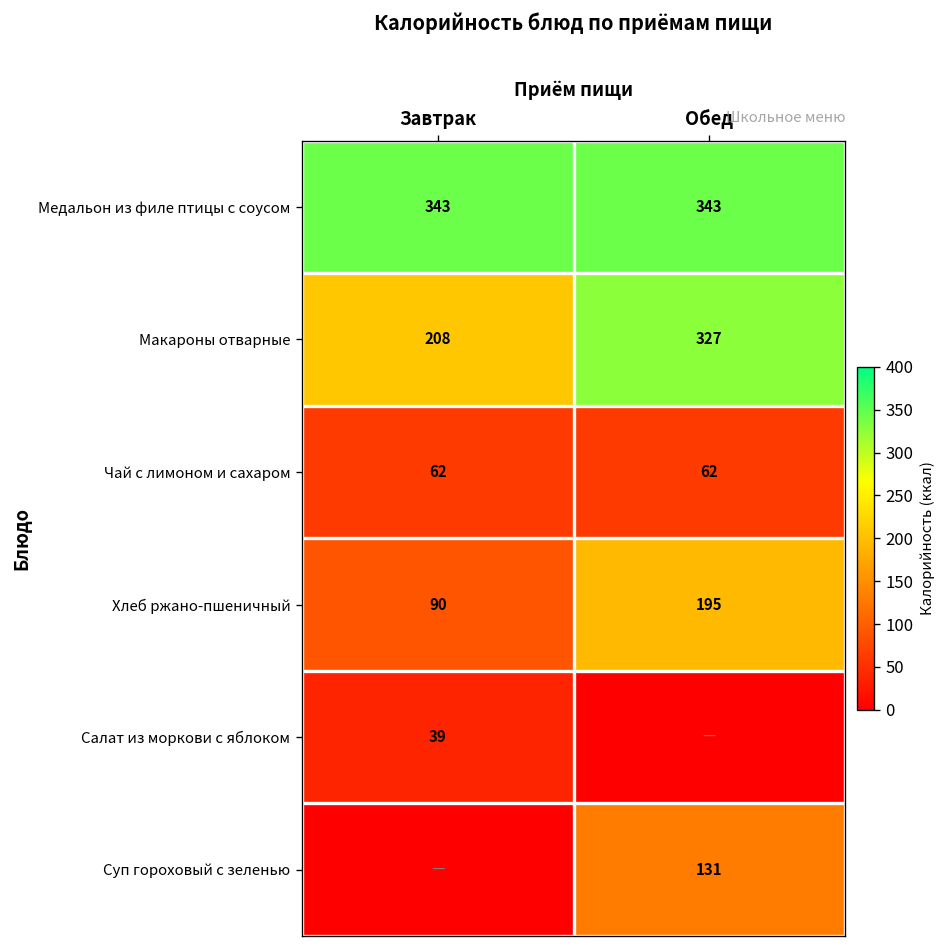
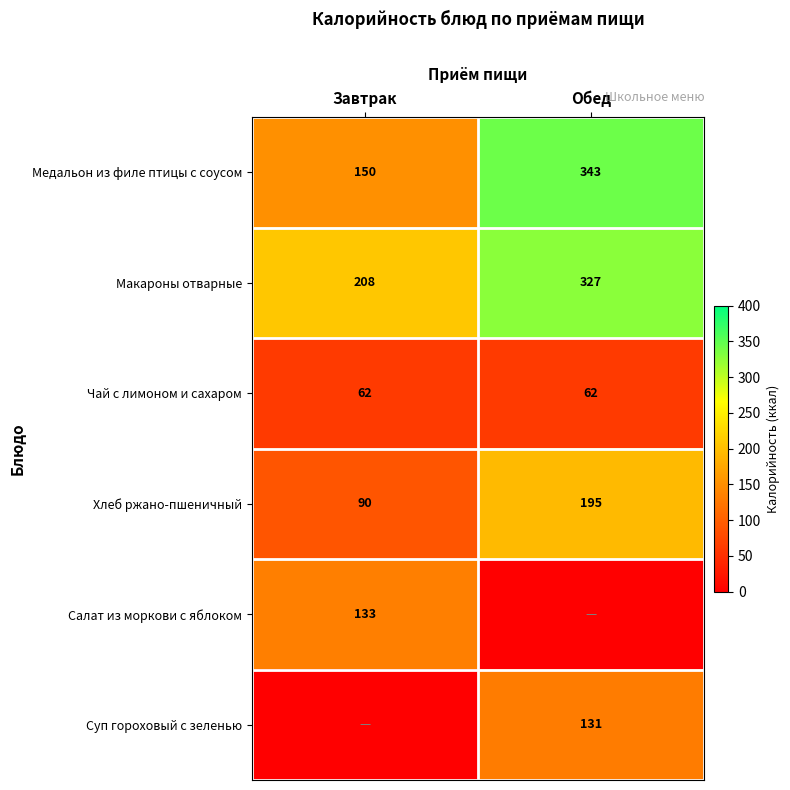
Медальон из филе птицы с соусом, Завтрак: 343 -> 150
Салат из моркови с яблоком, Завтрак: 39 -> 133
